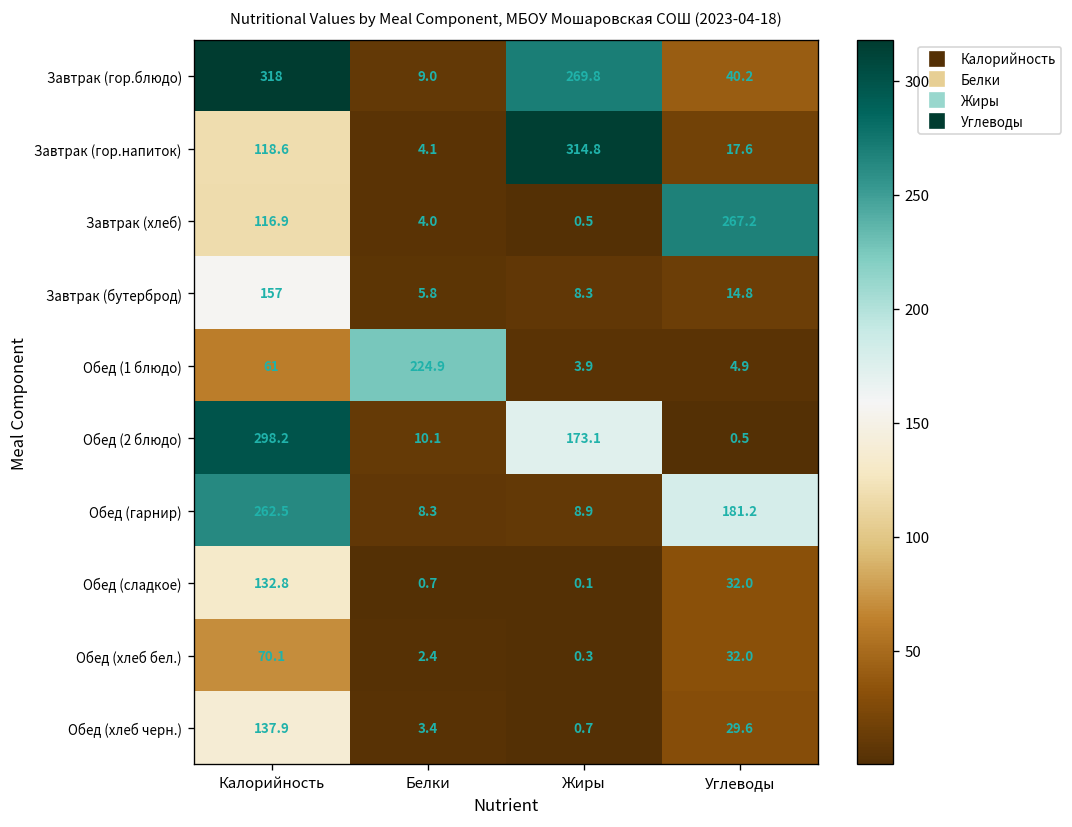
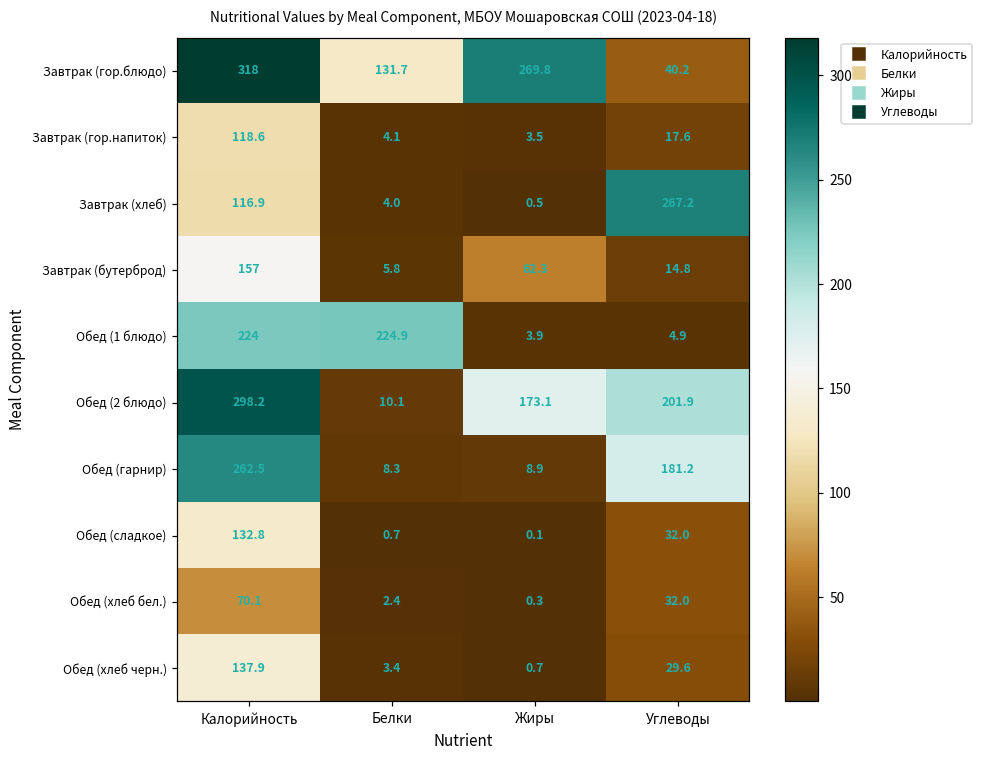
Завтрак (гор.блюдо), Белки: 9.0 -> 131.7
Завтрак (гор.напиток), Жиры: 314.8 -> 3.5
Завтрак (бутерброд), Жиры: 8.3 -> 62.3
Обед (1 блюдо), Калорийность: 61 -> 224
Обед (2 блюдо), Углеводы: 0.5 -> 201.9
